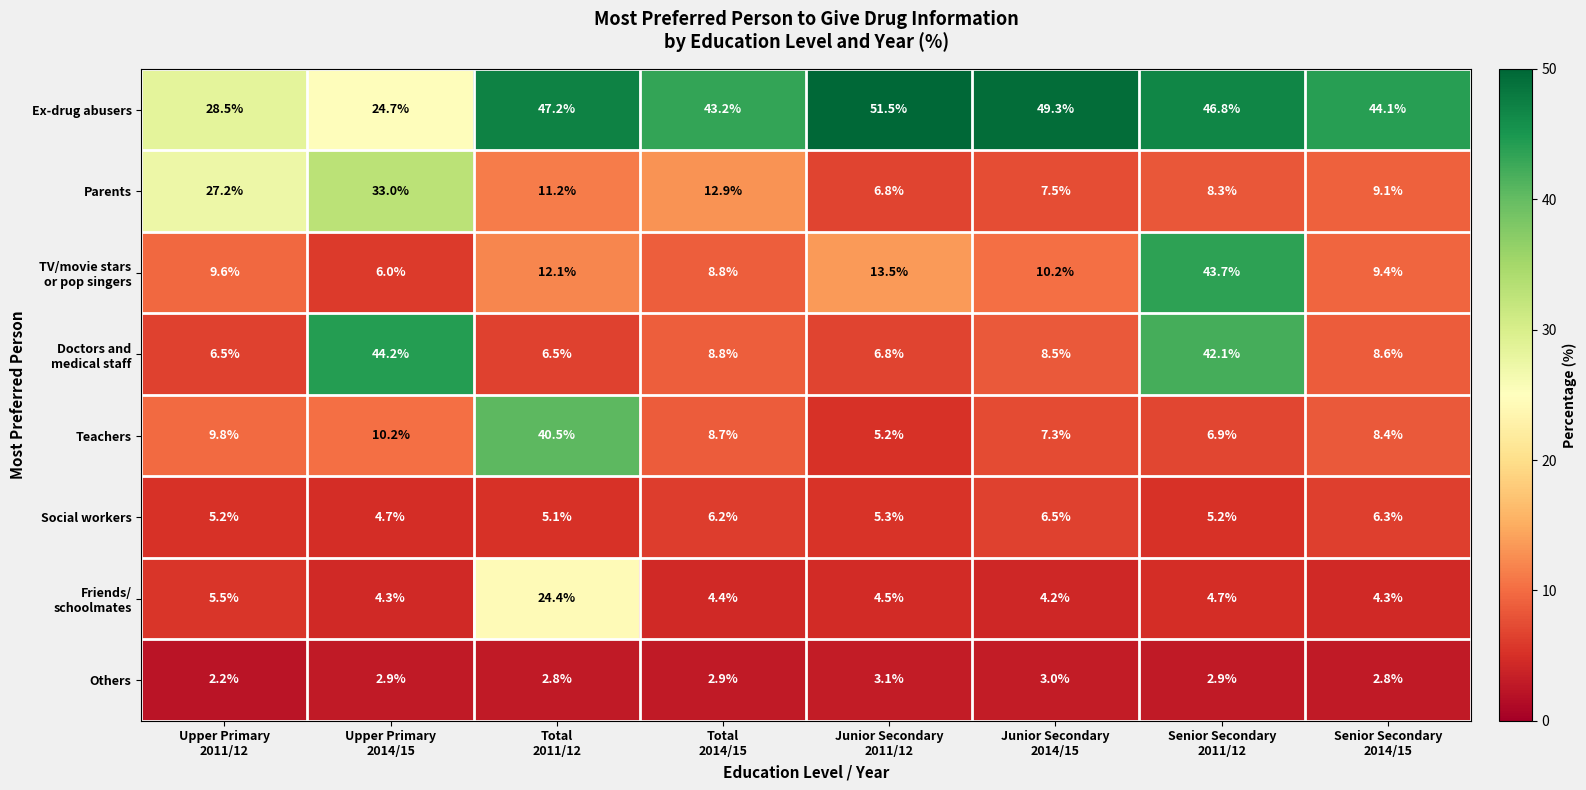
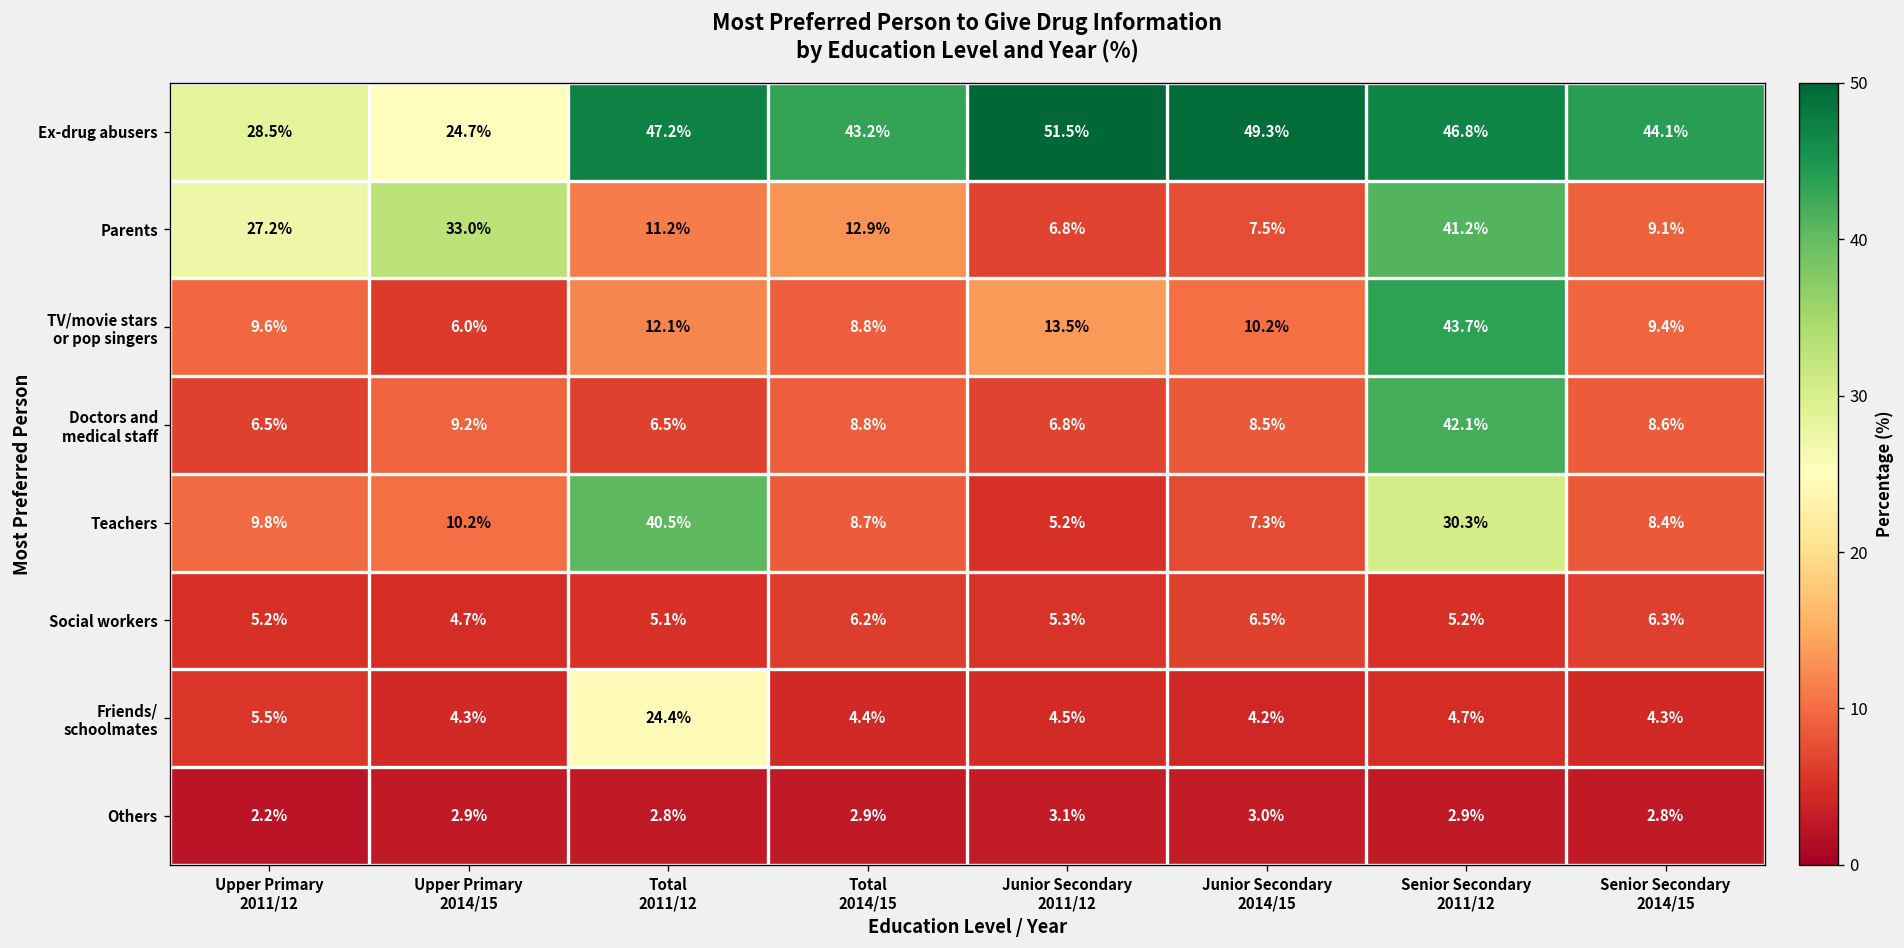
Parents, Senior Secondary 2011/12: 8.3% -> 41.2%
Doctors and medical staff, Upper Primary 2014/15: 44.2% -> 9.2%
Teachers, Senior Secondary 2011/12: 6.9% -> 30.3%
